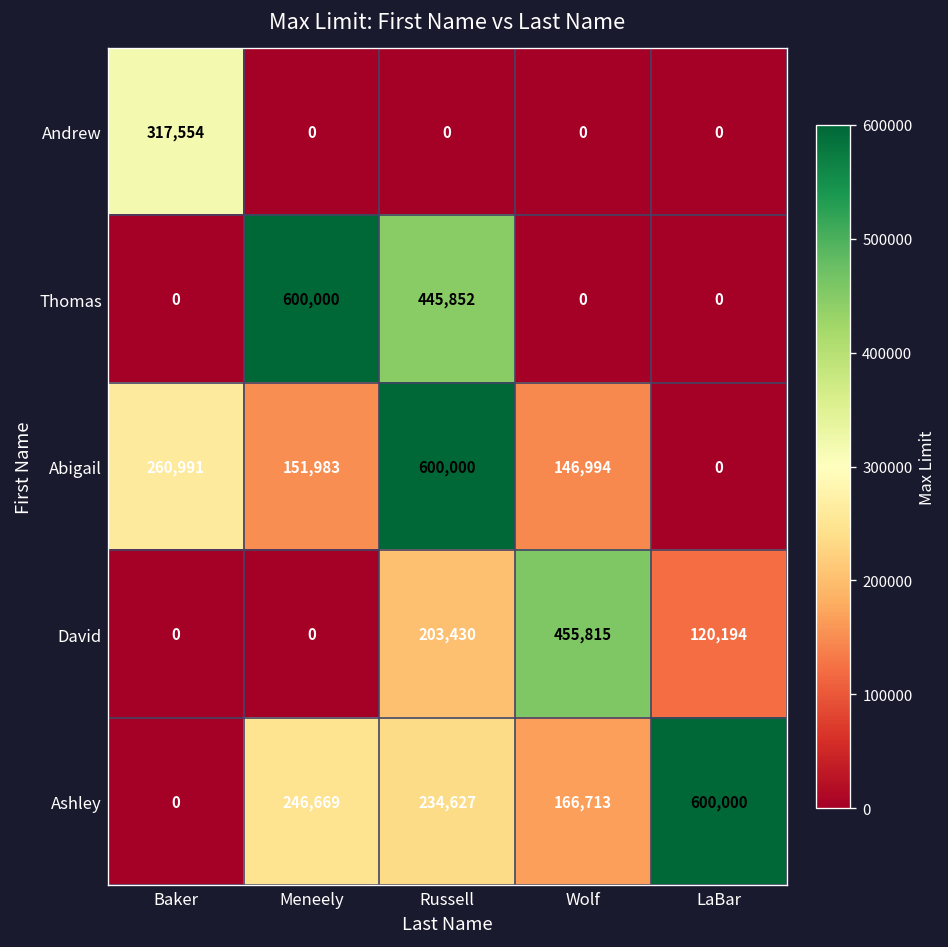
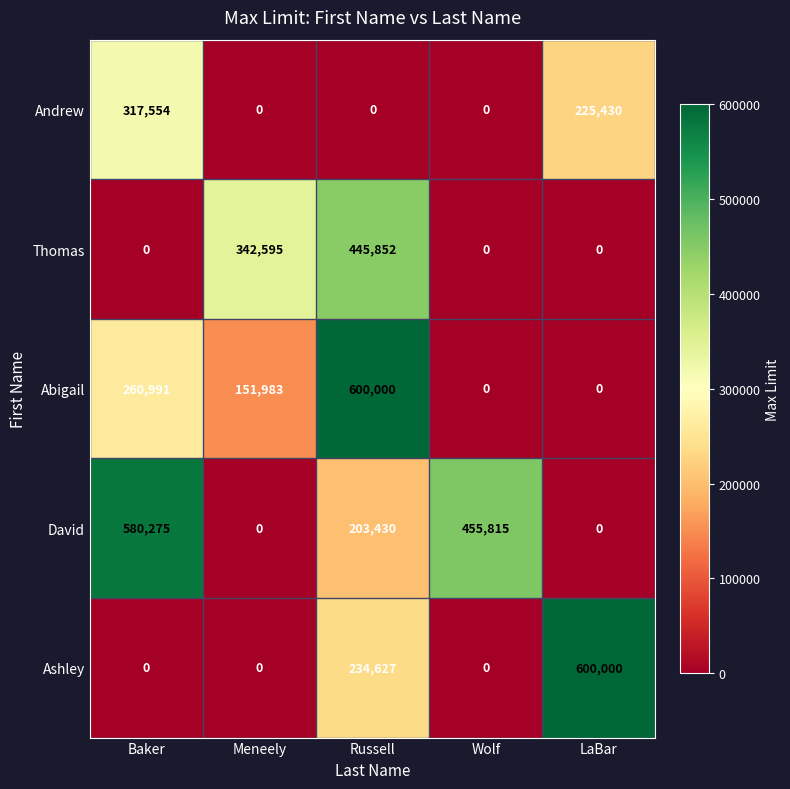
Andrew, LaBar: 0 -> 225,430
Thomas, Meneely: 600,000 -> 342,595
Abigail, Wolf: 146,994 -> 0
David, Baker: 0 -> 580,275
David, LaBar: 120,194 -> 0
Ashley, Meneely: 246,669 -> 0
Ashley, Wolf: 166,713 -> 0
